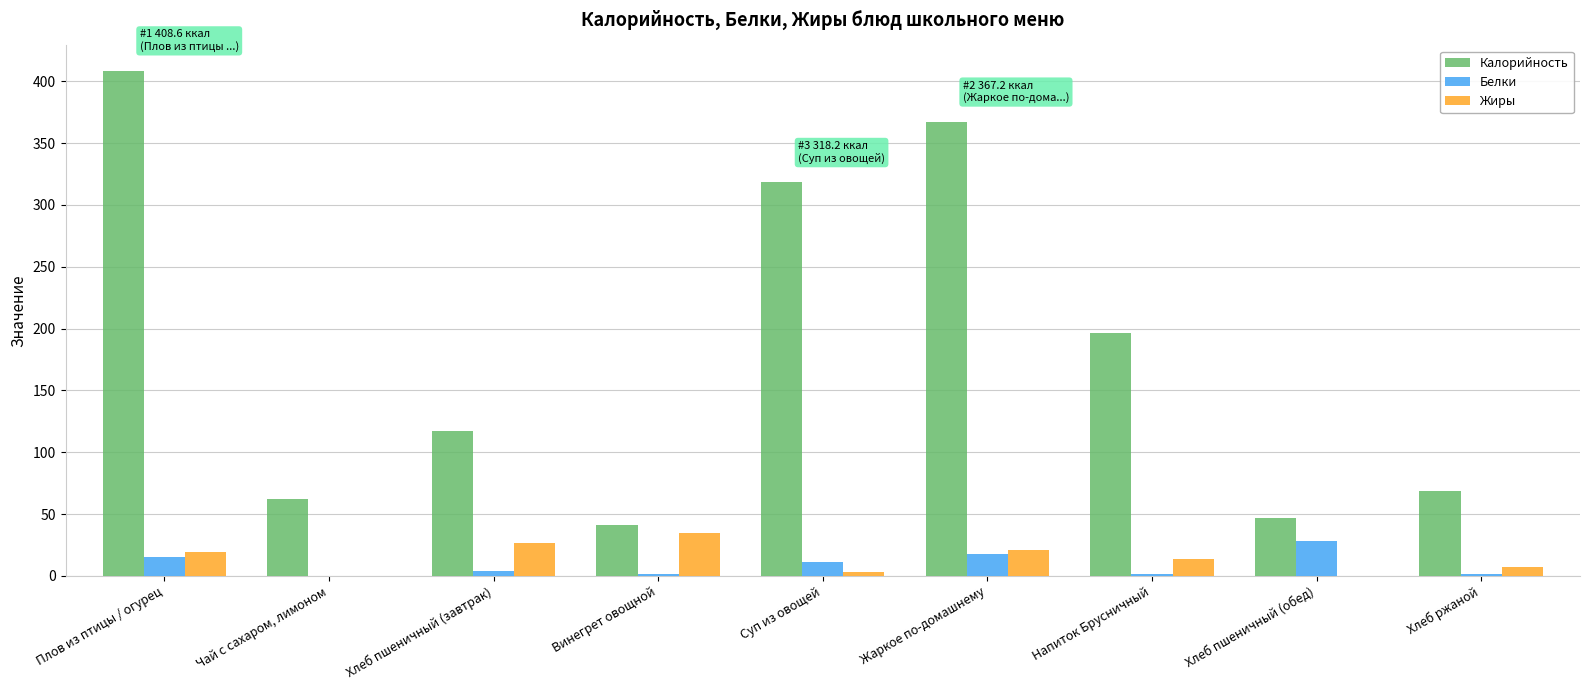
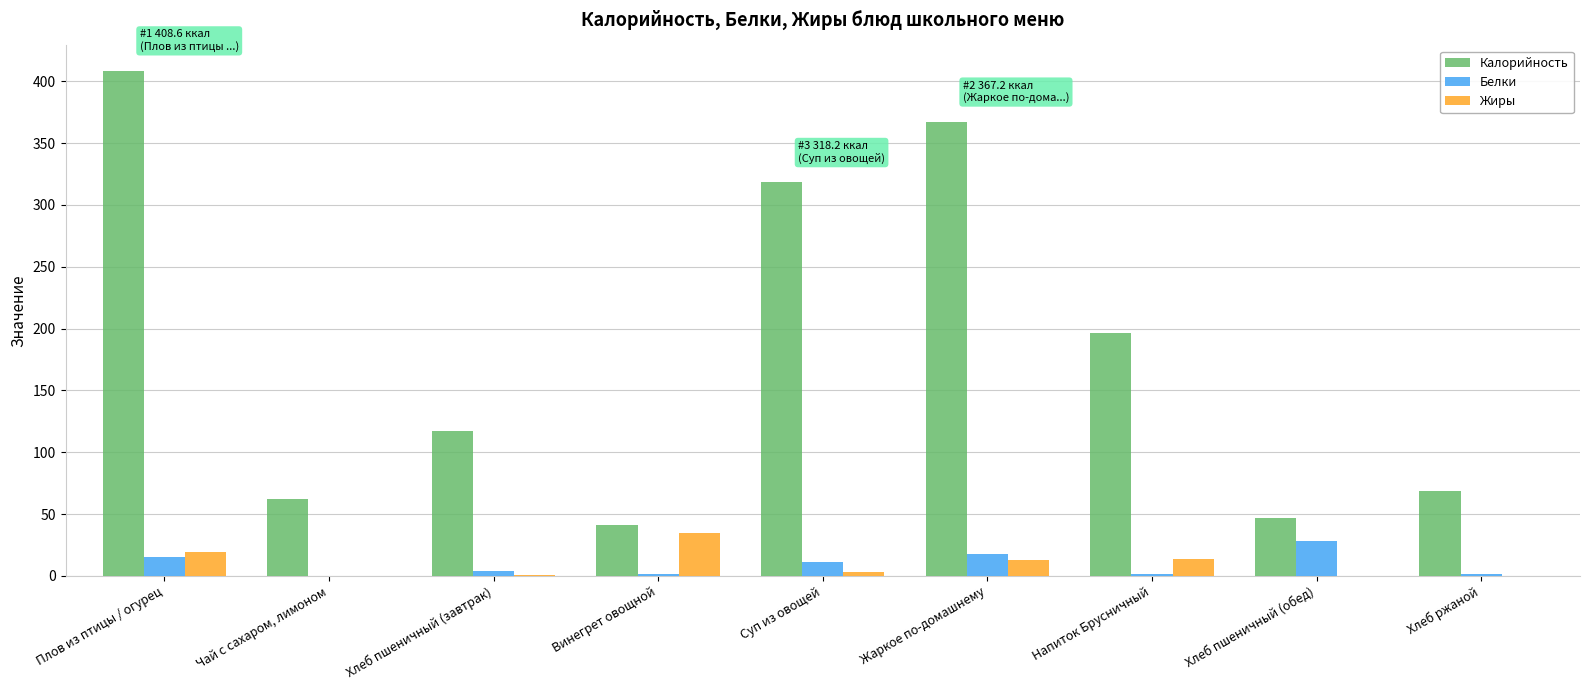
Жиры, Хлеб пшеничный (завтрак): 26 -> 1
Жиры, Жаркое по-домашнему: 21 -> 13
Жиры, Хлеб ржаной: 7 -> 0
